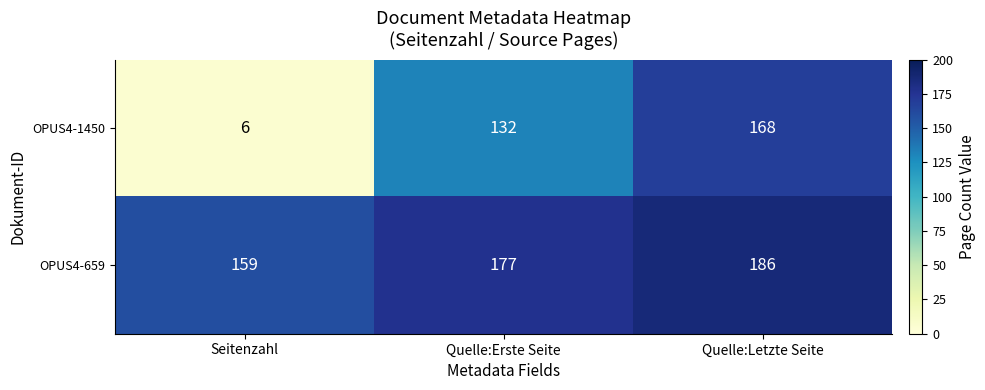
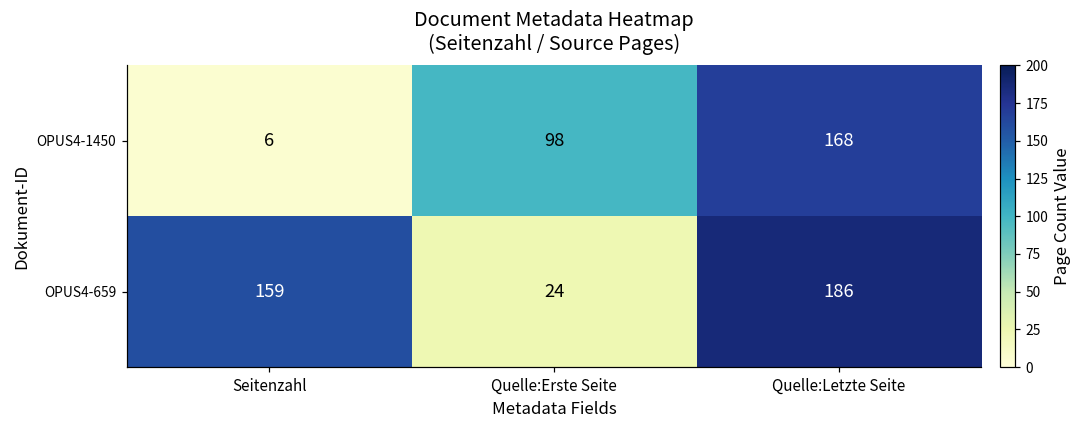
OPUS4-1450, Quelle:Erste Seite: 132 -> 98
OPUS4-659, Quelle:Erste Seite: 177 -> 24
